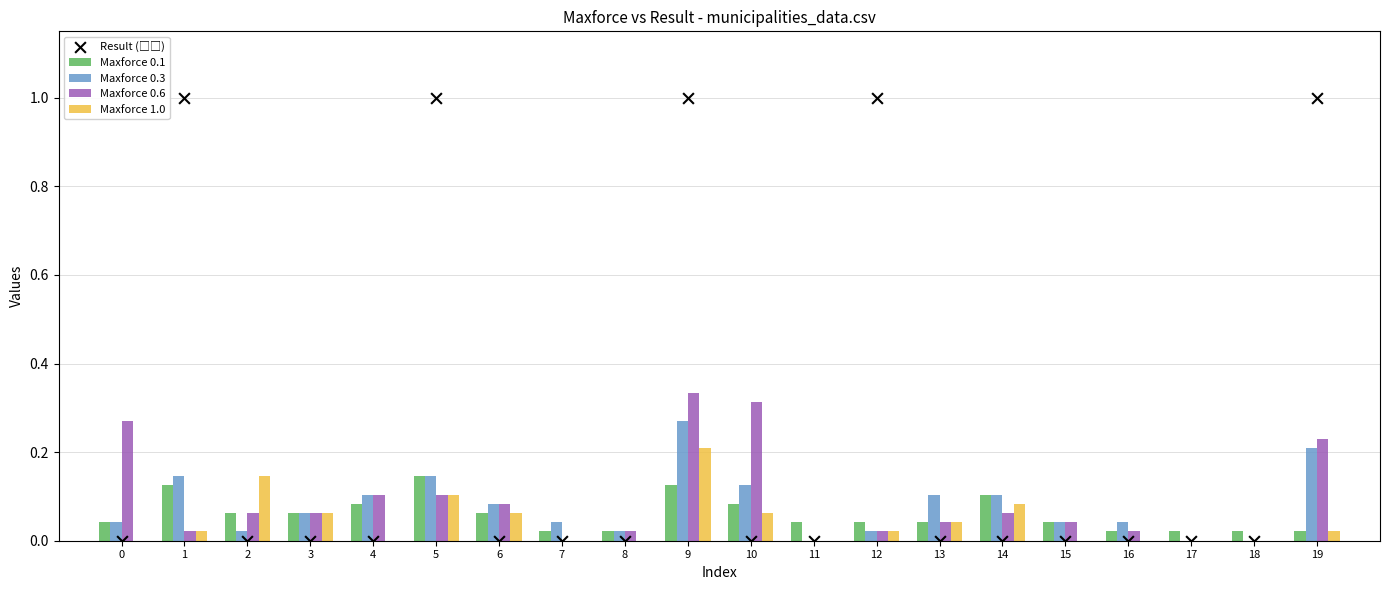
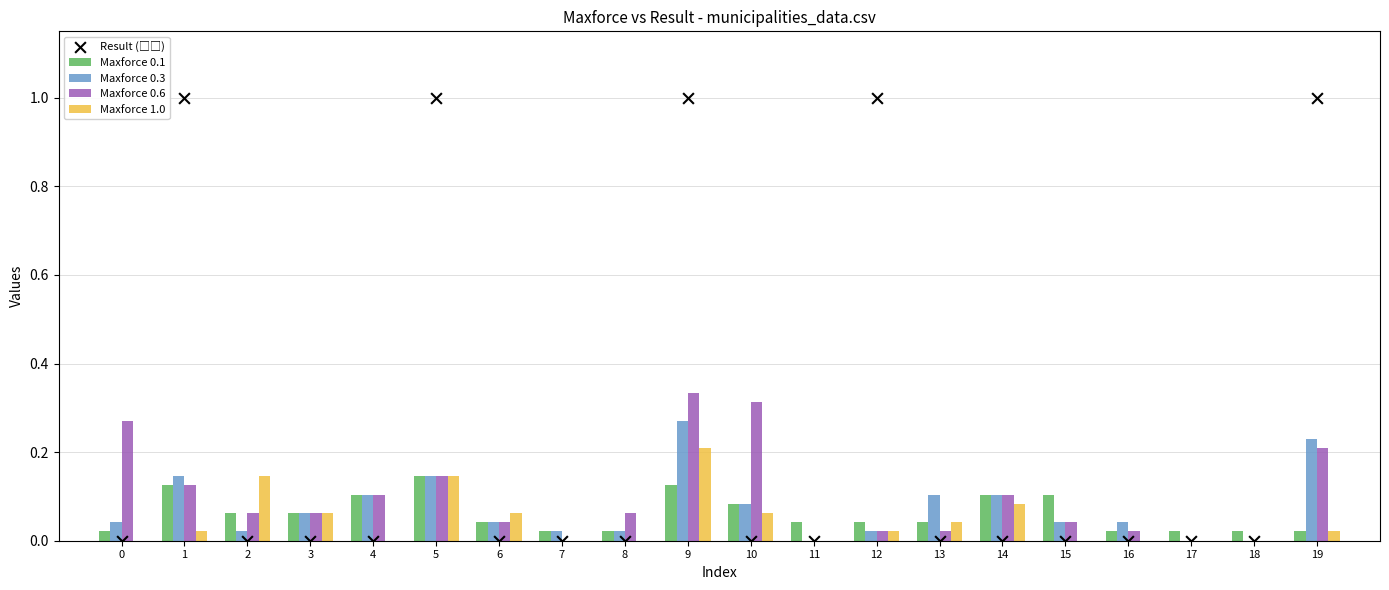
Maxforce 0.1, 0: 0.04 -> 0.02
Maxforce 0.6, 1: 0.02 -> 0.13
Maxforce 0.1, 4: 0.08 -> 0.10
Maxforce 0.6, 5: 0.10 -> 0.15
Maxforce 1.0, 5: 0.10 -> 0.15
Maxforce 0.1, 6: 0.06 -> 0.04
Maxforce 0.3, 6: 0.08 -> 0.04
Maxforce 0.6, 6: 0.08 -> 0.04
Maxforce 0.3, 7: 0.04 -> 0.02
Maxforce 0.6, 8: 0.02 -> 0.06
Maxforce 0.3, 10: 0.13 -> 0.08
Maxforce 0.6, 13: 0.04 -> 0.02
Maxforce 0.6, 14: 0.06 -> 0.10
Maxforce 0.1, 15: 0.04 -> 0.10
Maxforce 0.3, 19: 0.21 -> 0.23
Maxforce 0.6, 19: 0.23 -> 0.21
